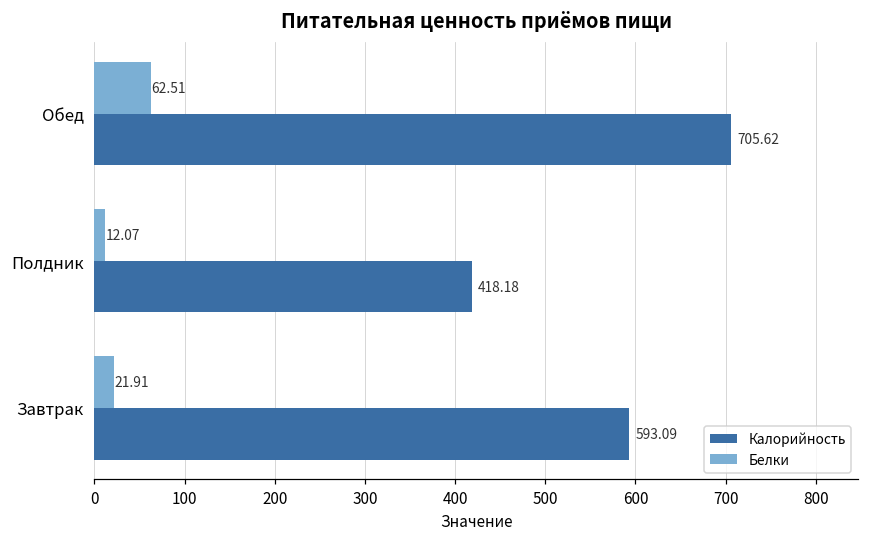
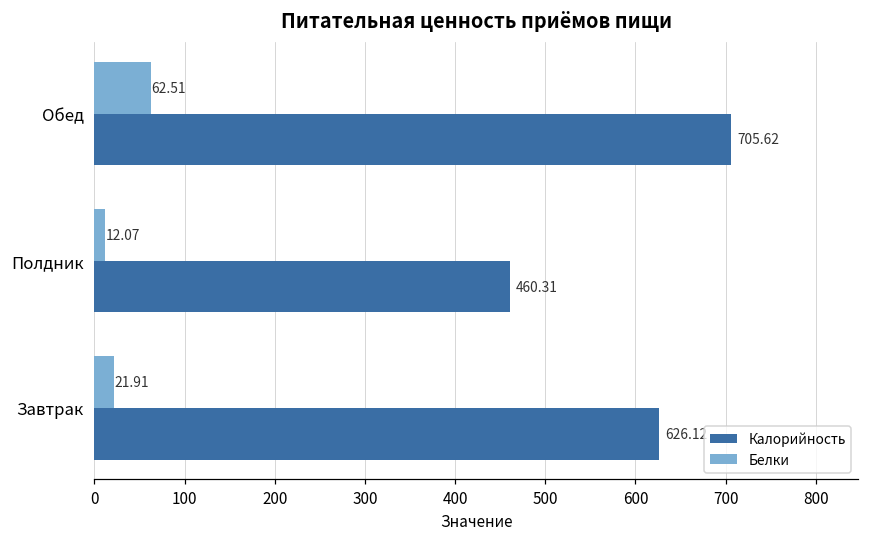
Калорийность, Полдник: 418.18 -> 460.31
Калорийность, Завтрак: 593.09 -> 626.12
